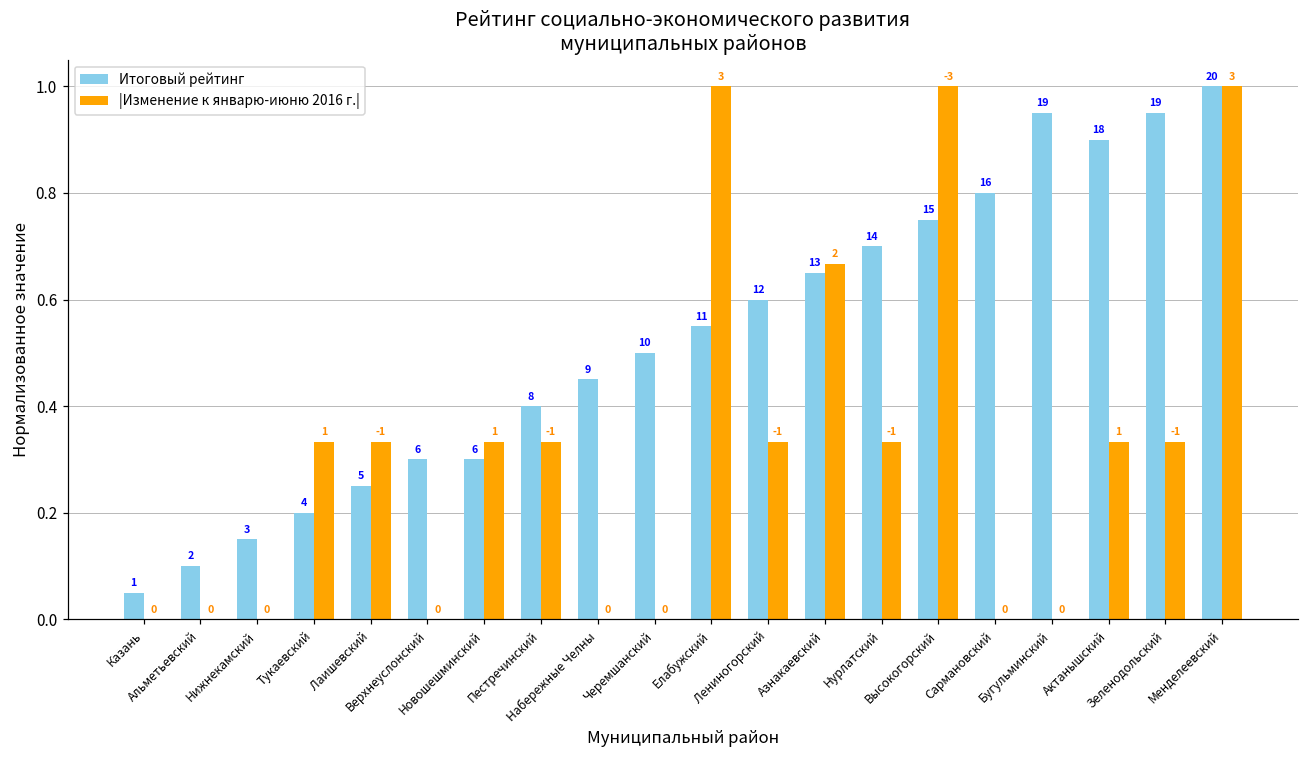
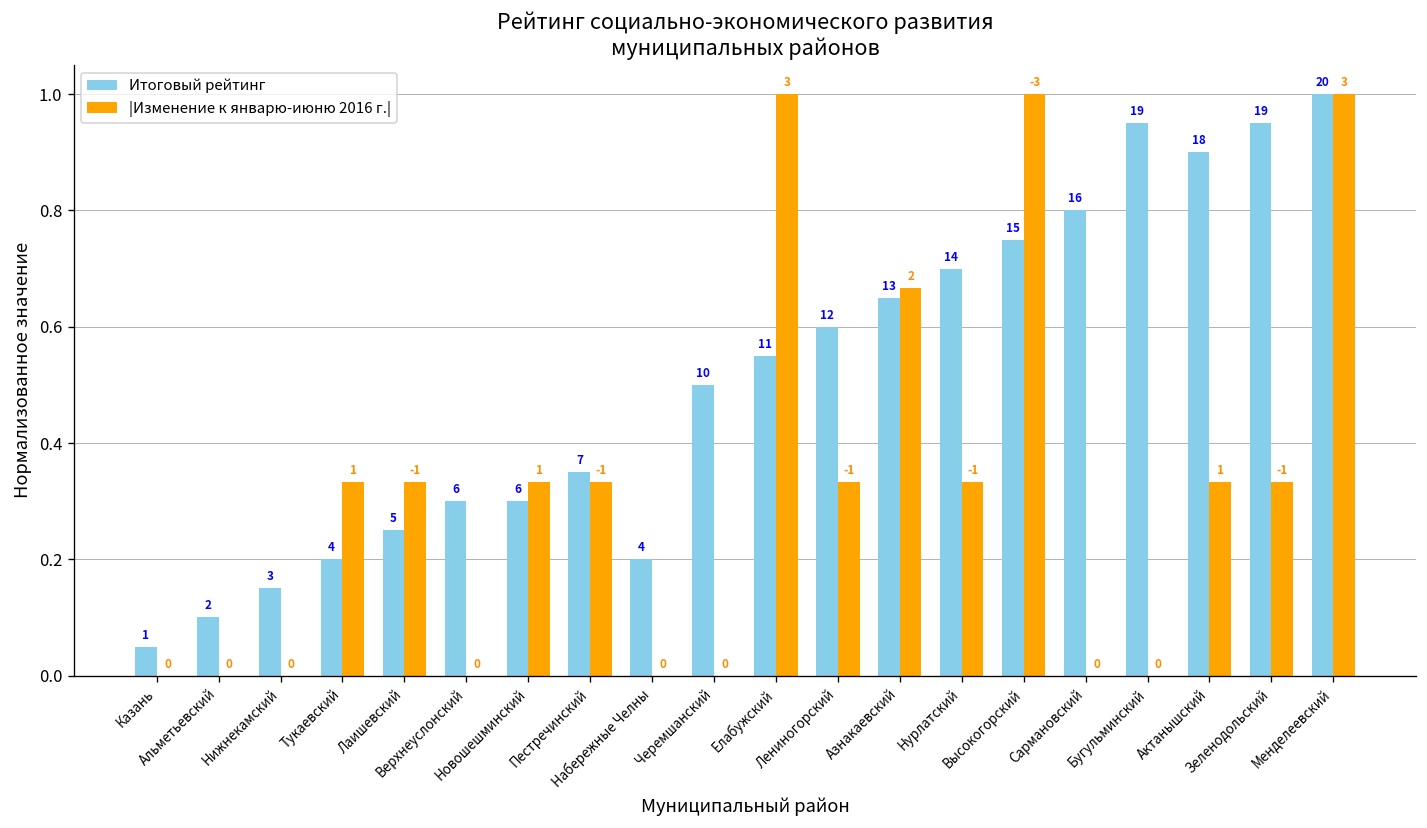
Итоговый рейтинг, Пестречинский: 8 -> 7
Итоговый рейтинг, Набережные Челны: 9 -> 4
